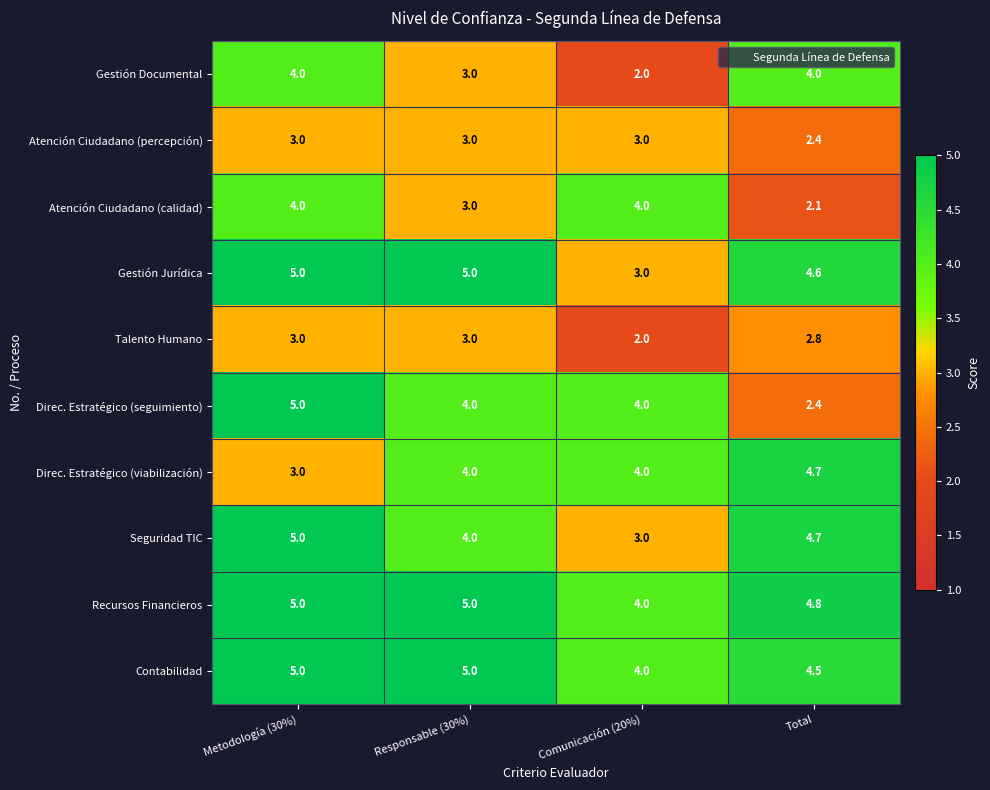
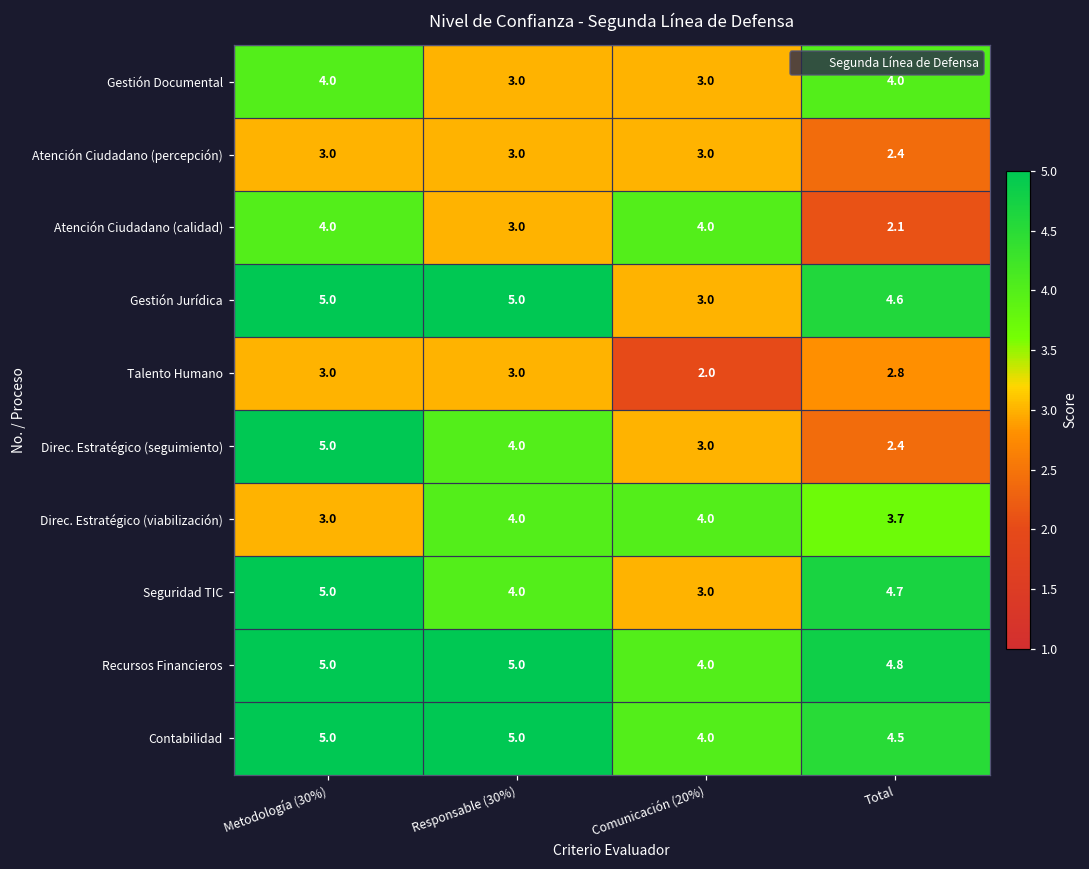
Gestión Documental, Comunicación (20%): 2.0 -> 3.0
Direc. Estratégico (seguimiento), Comunicación (20%): 4.0 -> 3.0
Direc. Estratégico (viabilización), Total: 4.7 -> 3.7
